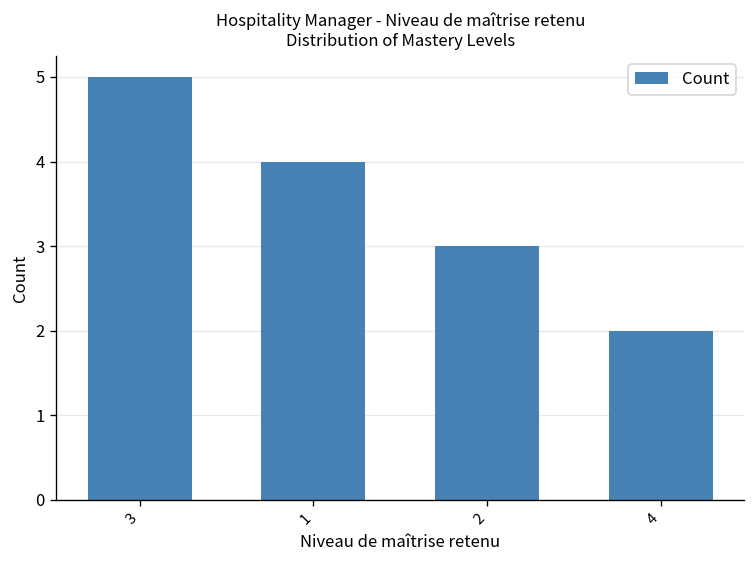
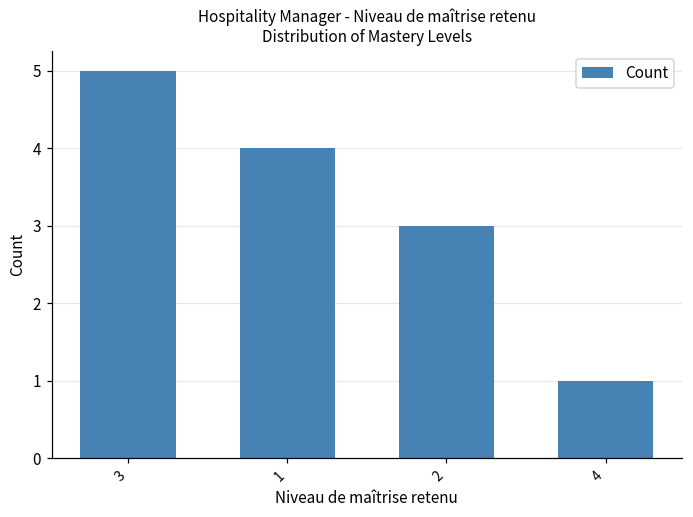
4: 2 -> 1
